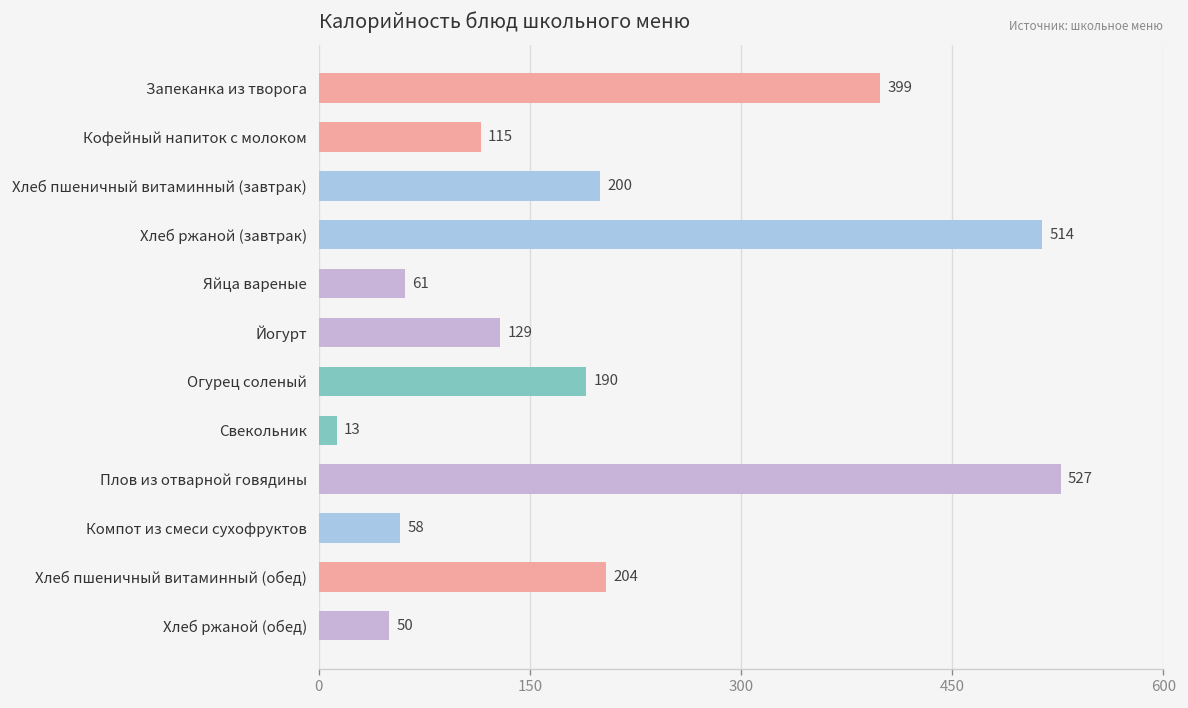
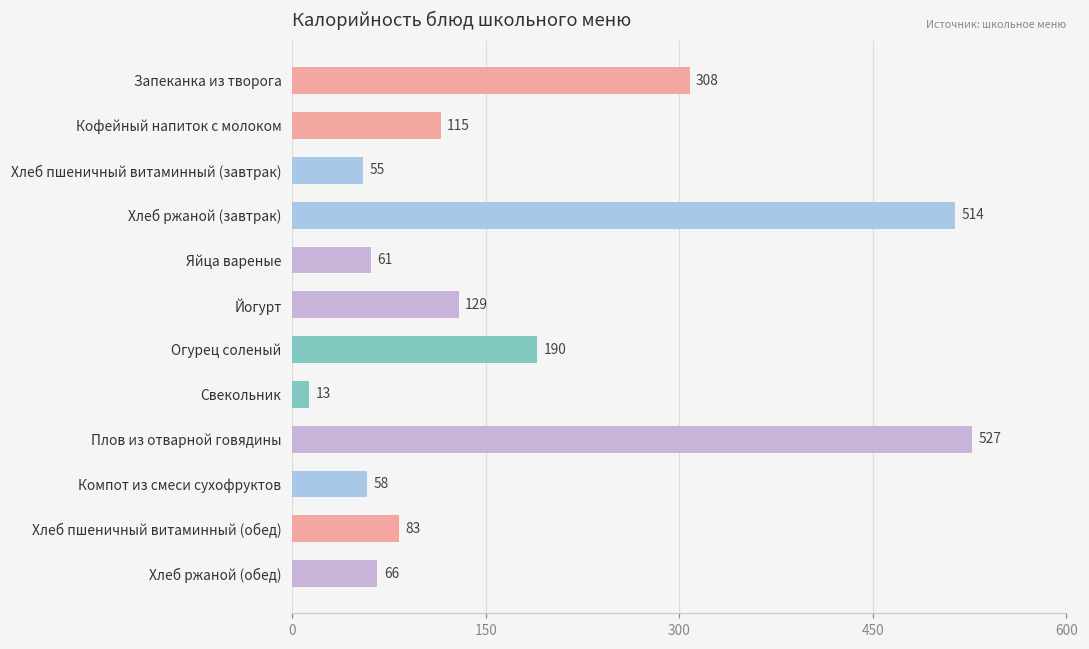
Запеканка из творога: 399 -> 308
Хлеб пшеничный витаминный (завтрак): 200 -> 55
Хлеб пшеничный витаминный (обед): 204 -> 83
Хлеб ржаной (обед): 50 -> 66
